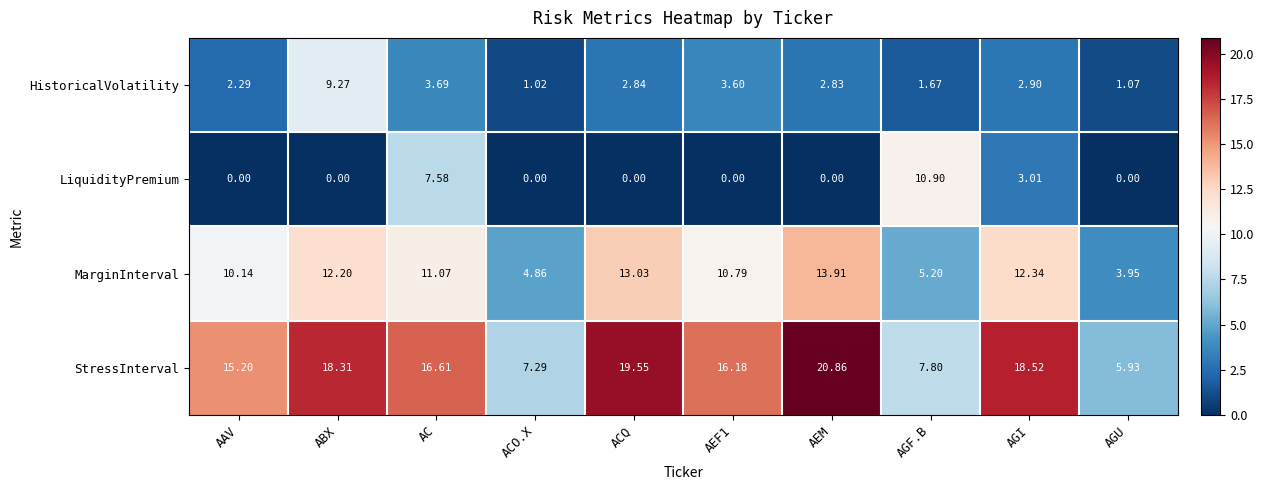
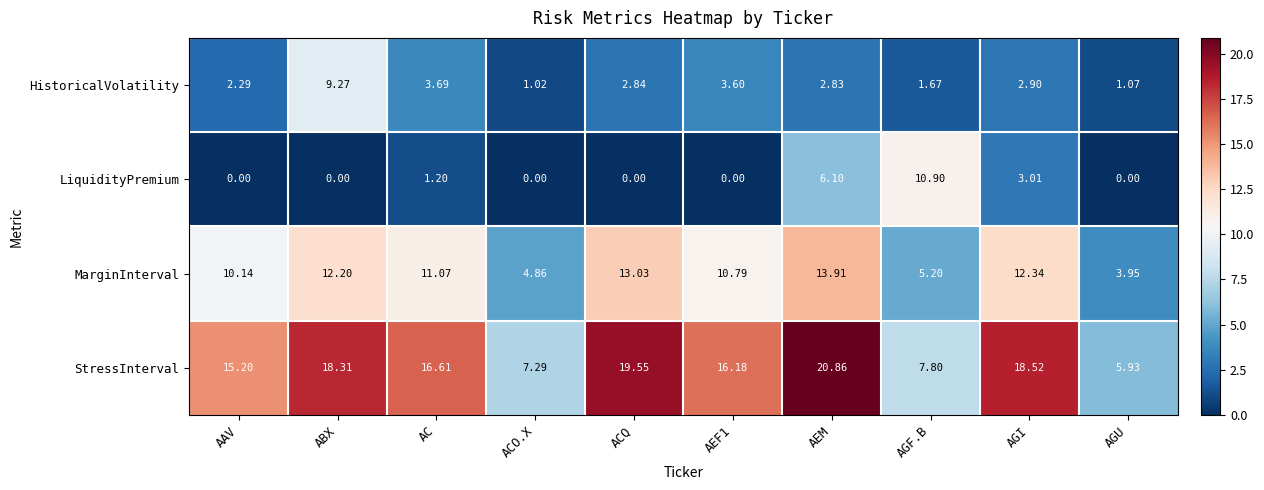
LiquidityPremium, AC: 7.58 -> 1.20
LiquidityPremium, AEM: 0.00 -> 6.10
